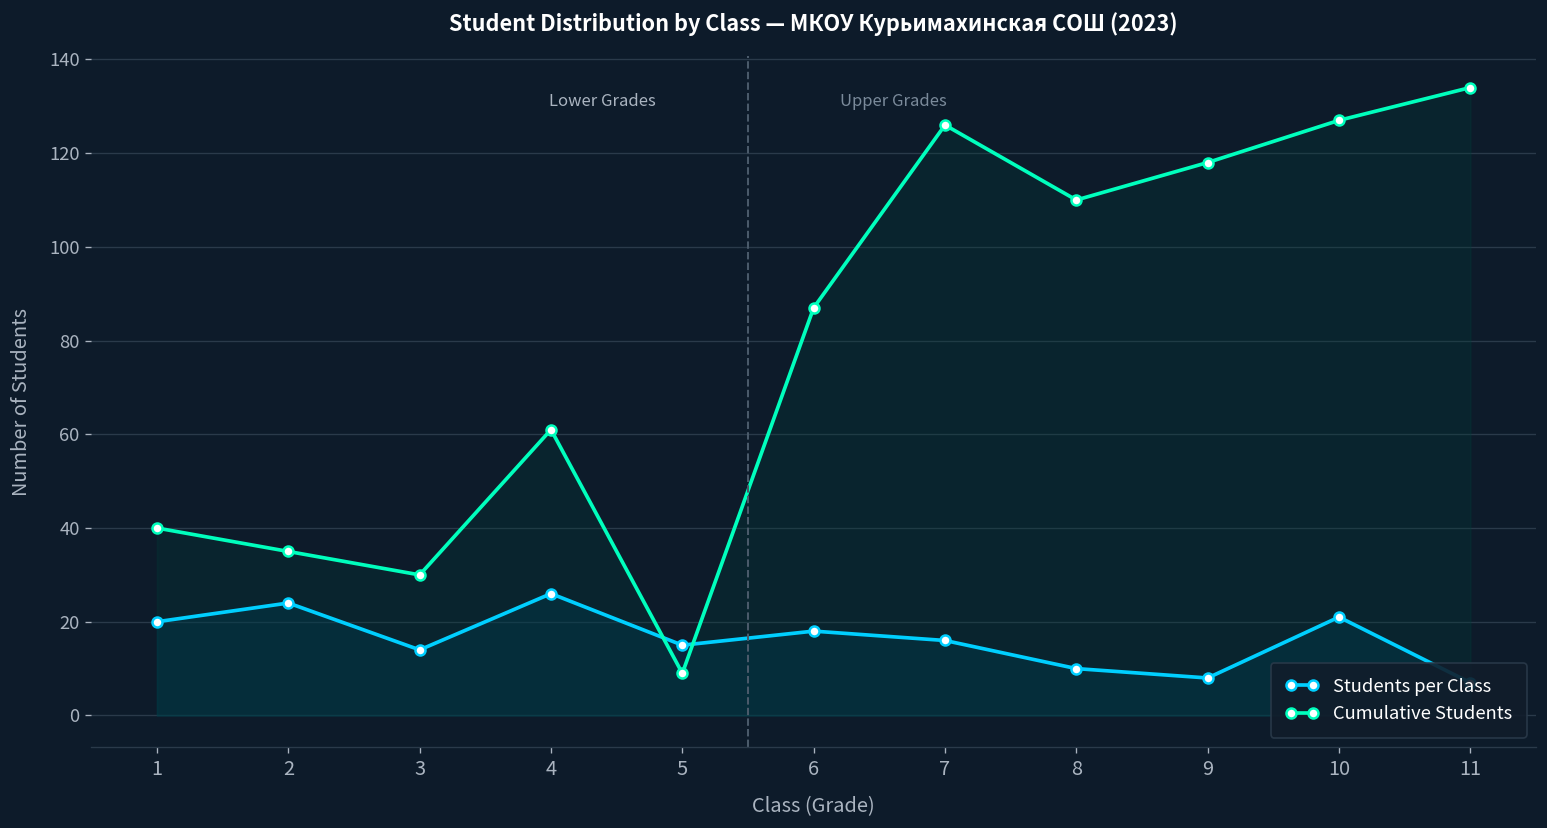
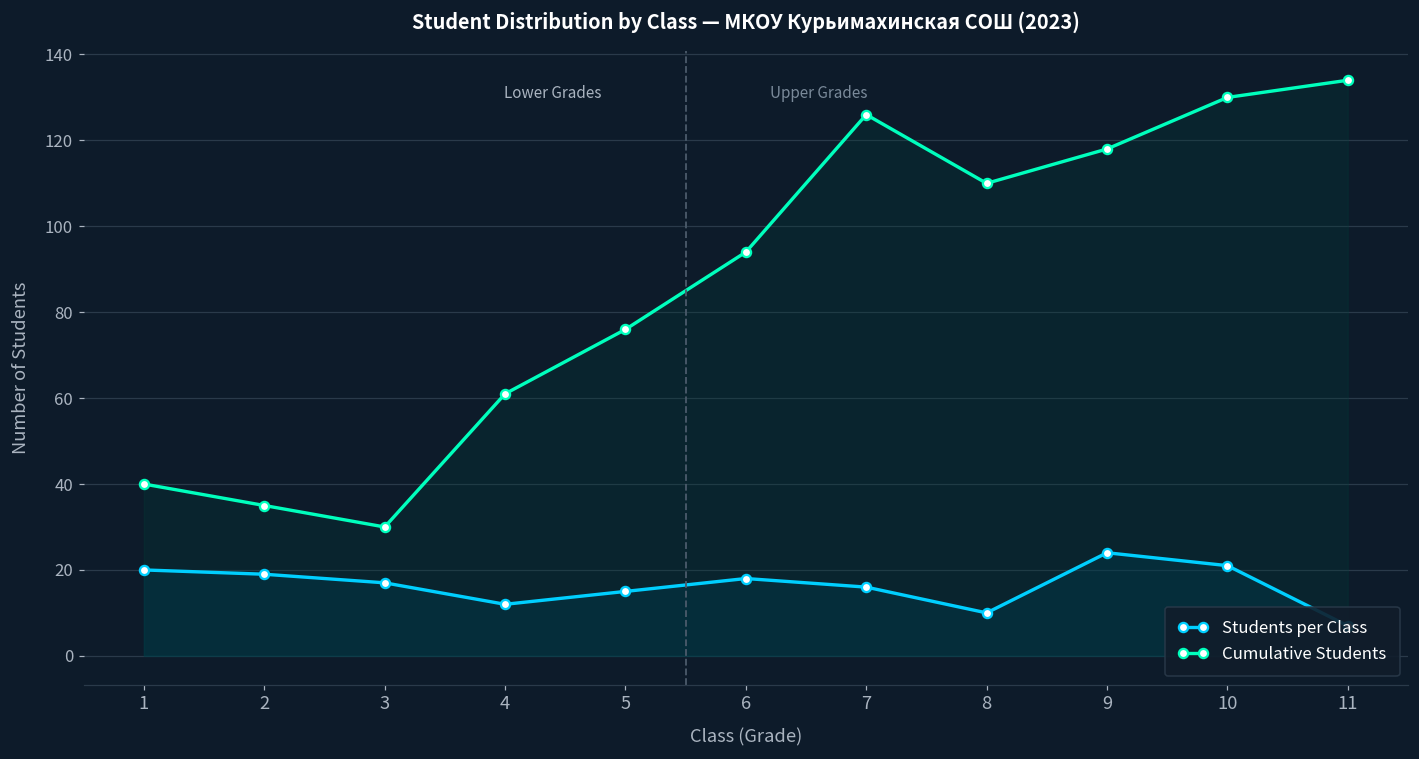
Students per Class, 2: 24 -> 19
Students per Class, 3: 14 -> 17
Students per Class, 4: 26 -> 12
Cumulative Students, 5: 9 -> 76
Cumulative Students, 6: 87 -> 94
Students per Class, 9: 8 -> 24
Cumulative Students, 10: 127 -> 130
